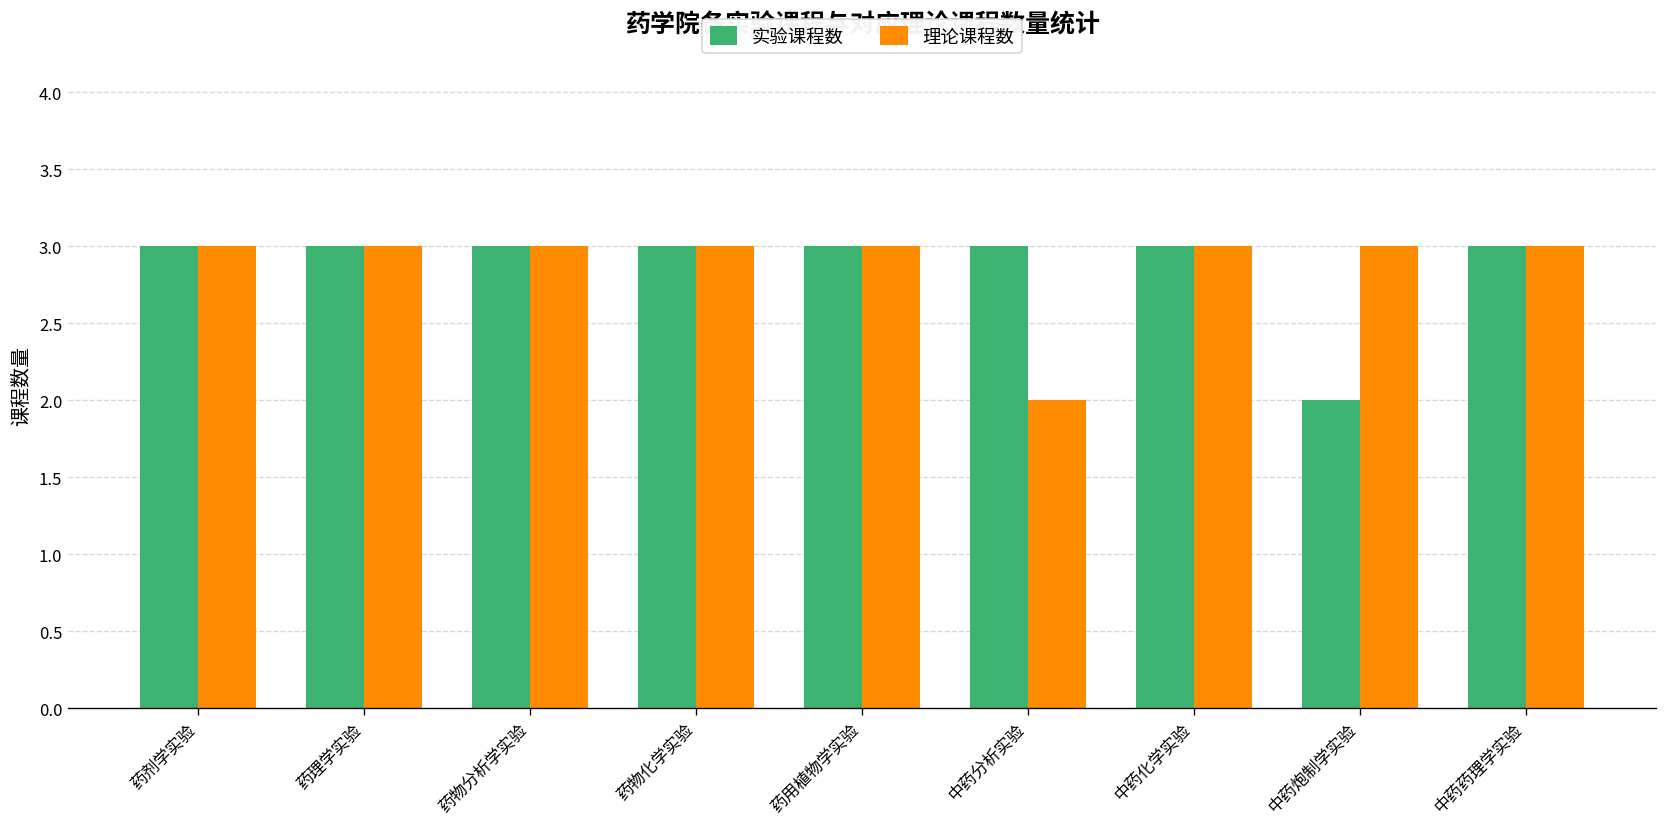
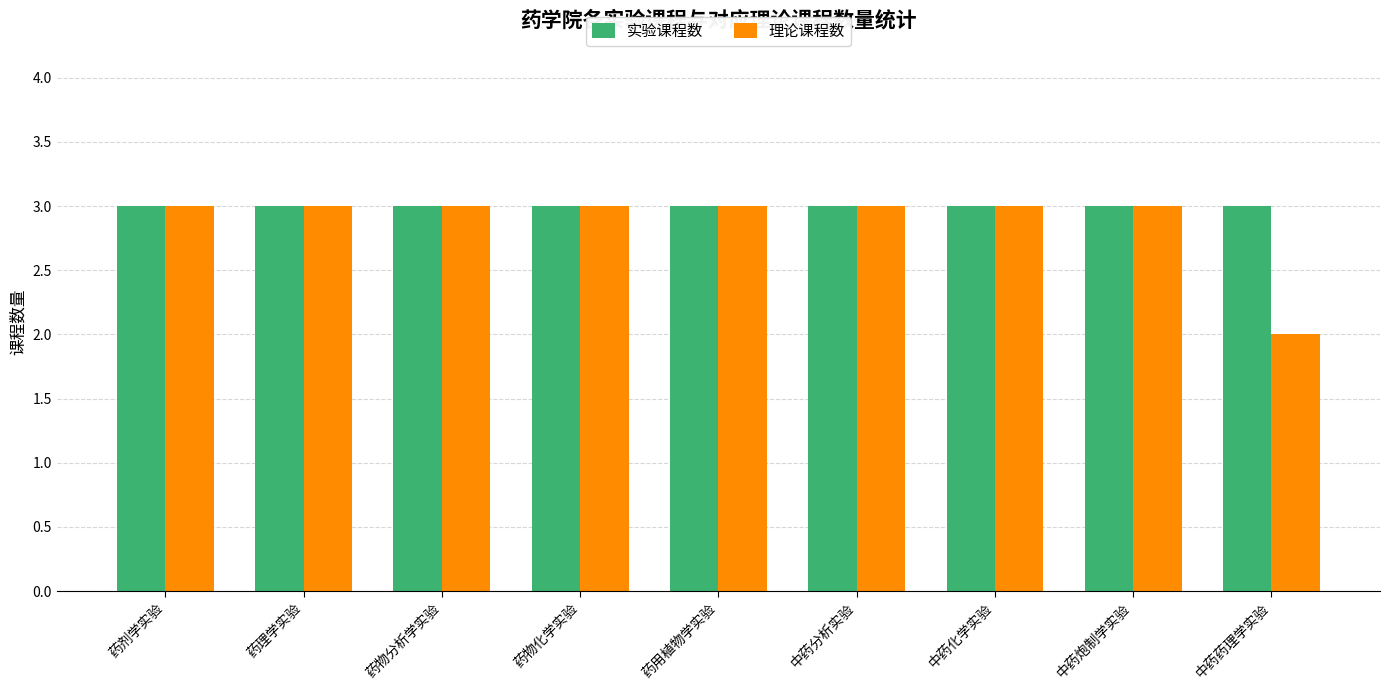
理论课程数, 中药分析实验: 2 -> 3
实验课程数, 中药炮制学实验: 2 -> 3
理论课程数, 中药药理学实验: 3 -> 2
